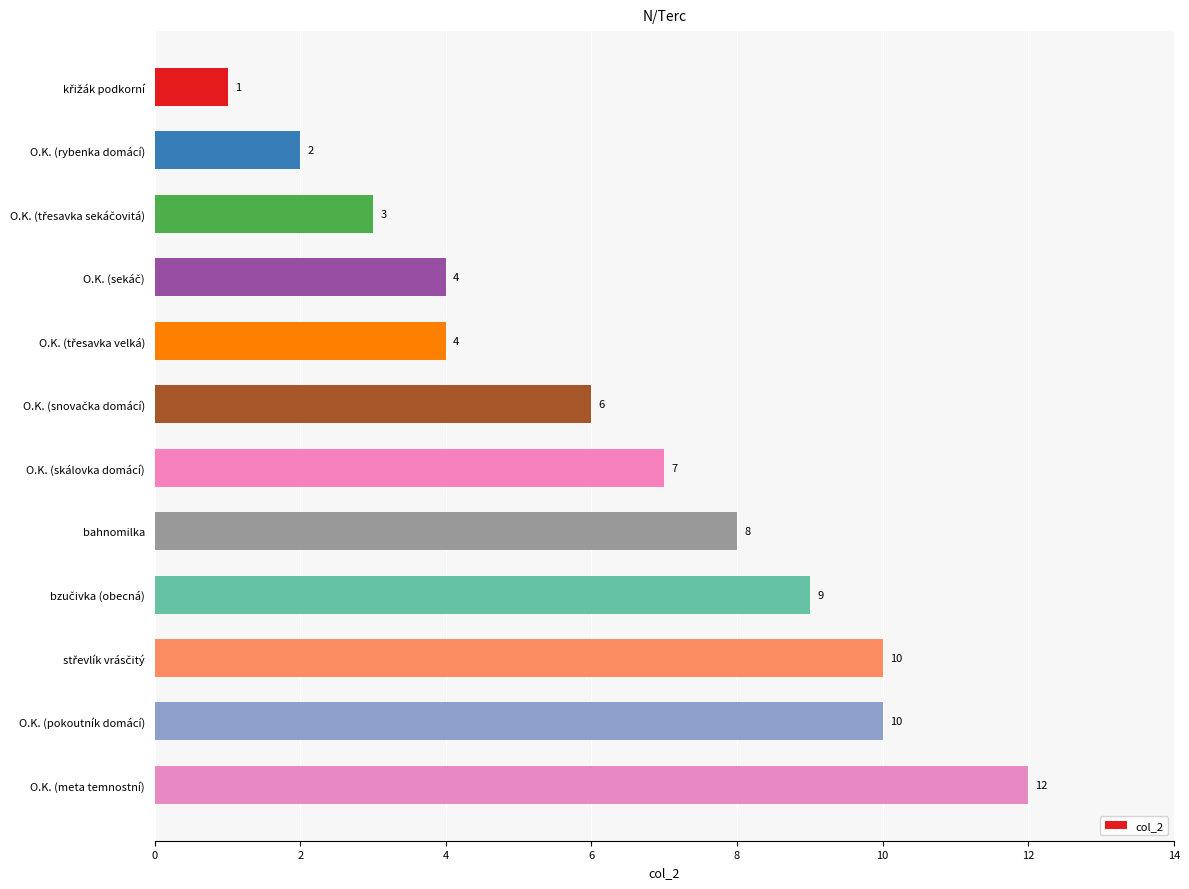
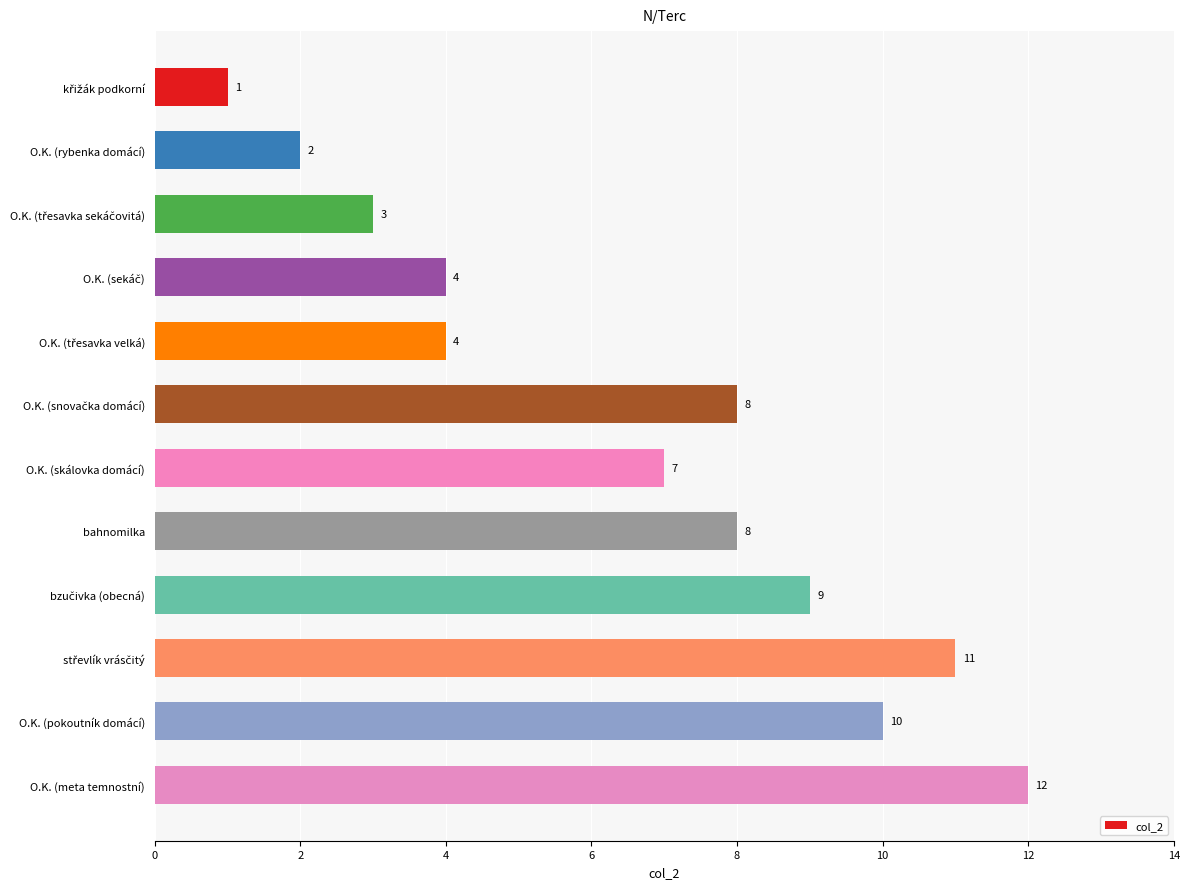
O.K. (snovačka domácí): 6 -> 8
střevlík vrásčitý: 10 -> 11
